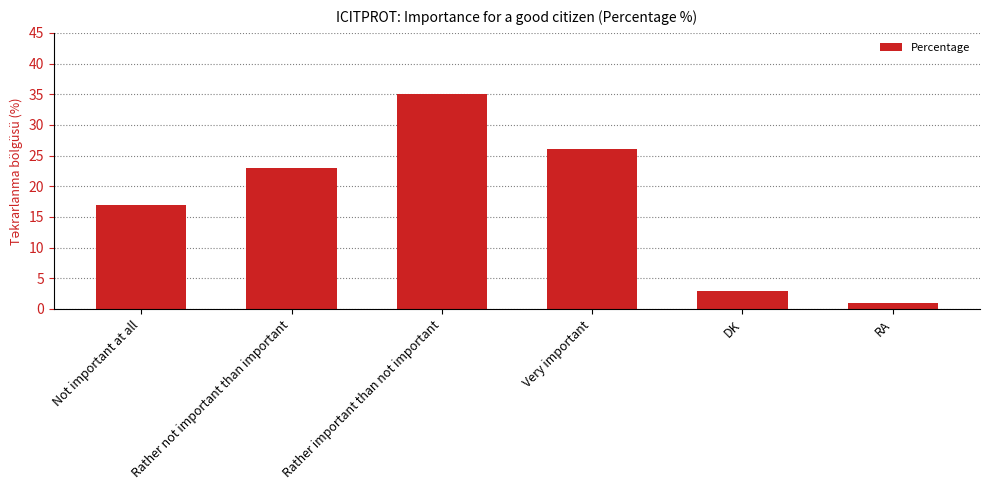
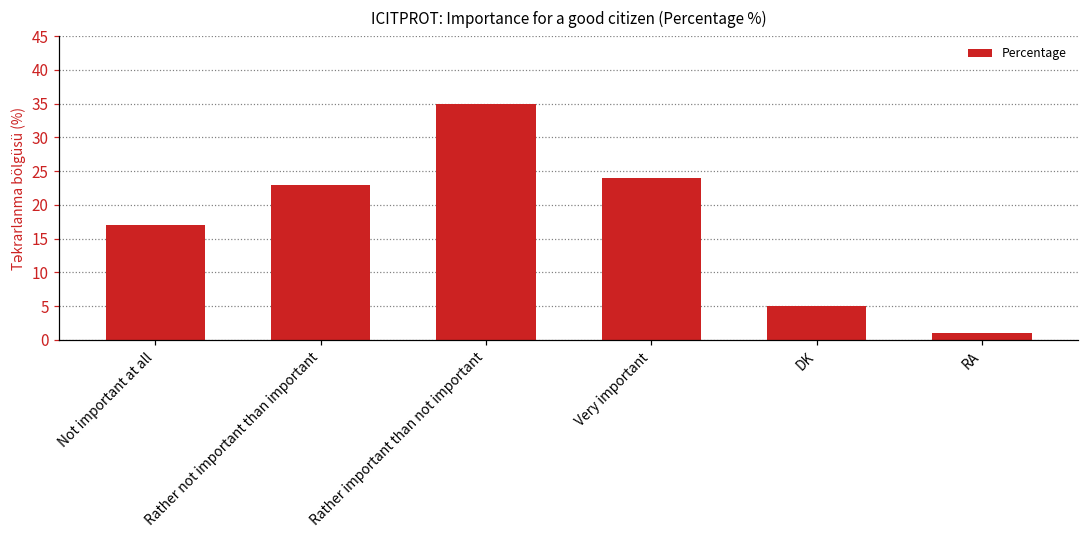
Very important: 26 -> 24
DK: 3 -> 5
